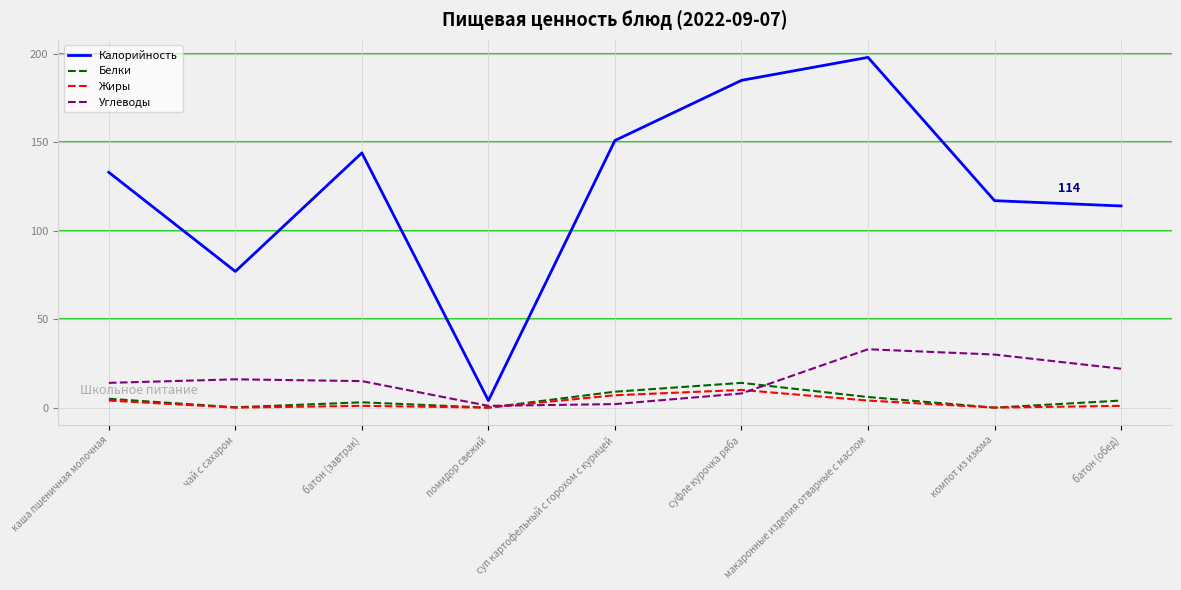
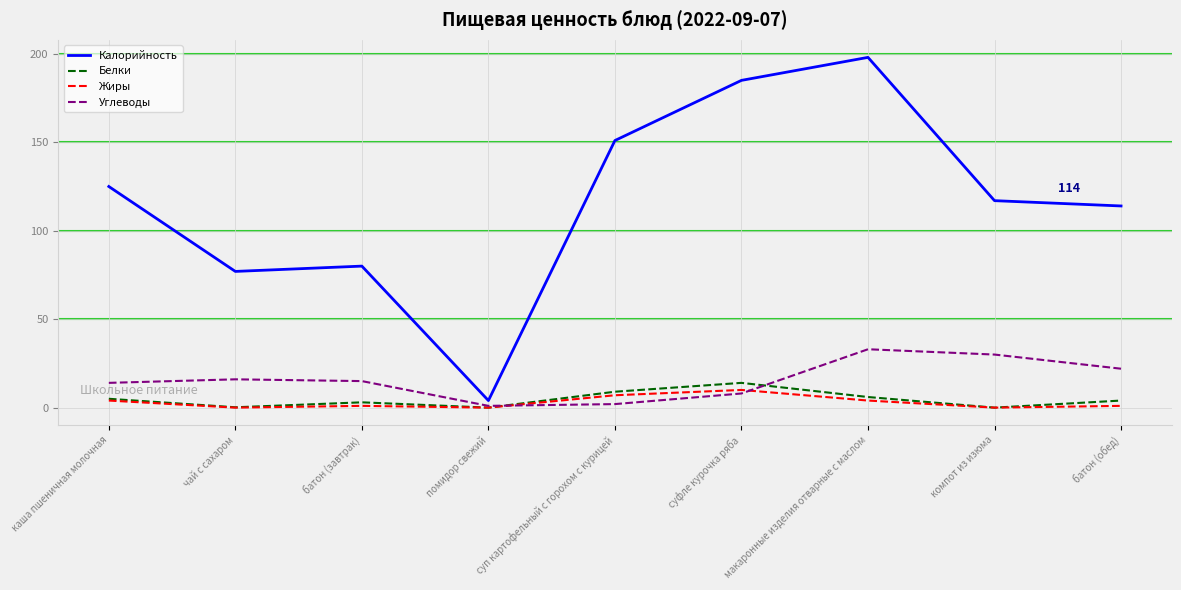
Калорийность, каша пшеничная молочная: 133 -> 125
Калорийность, батон (завтрак): 144 -> 80
